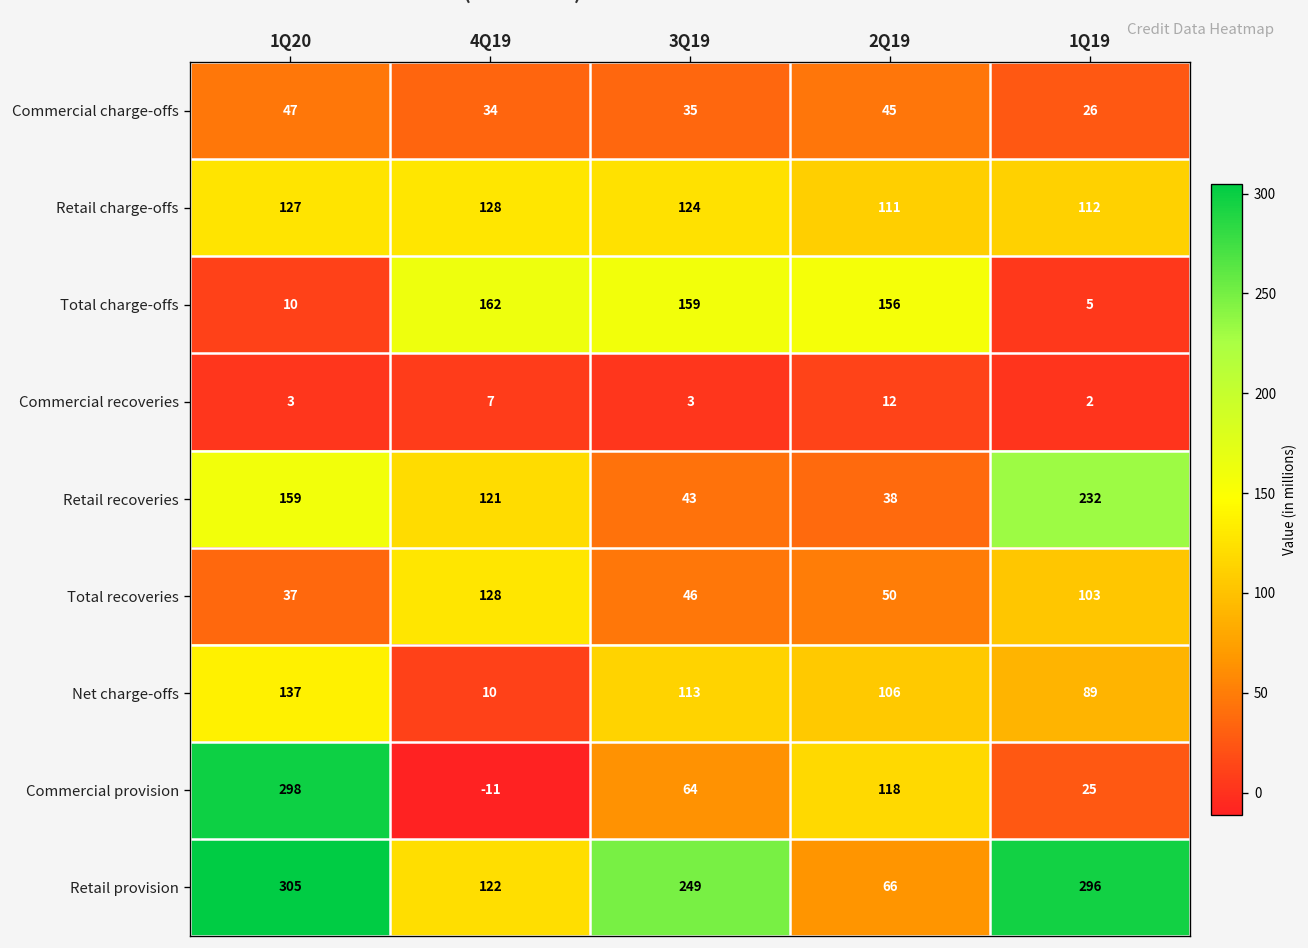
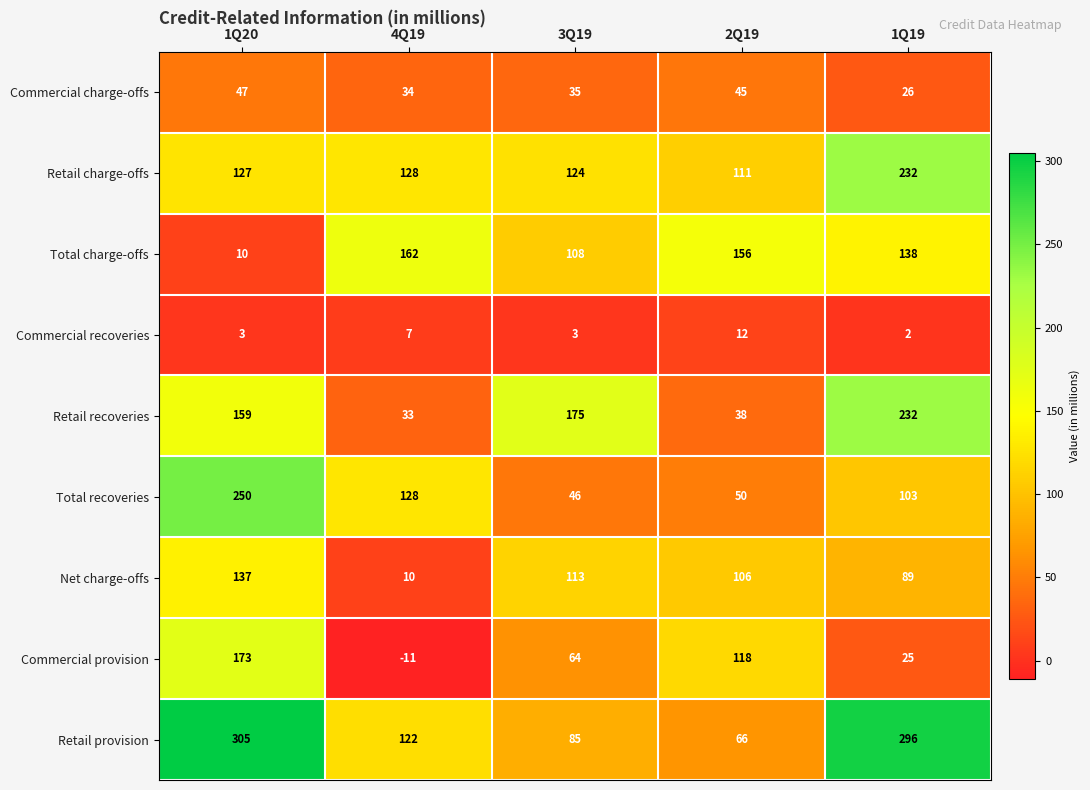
Retail charge-offs, 1Q19: 112 -> 232
Total charge-offs, 3Q19: 159 -> 108
Total charge-offs, 1Q19: 5 -> 138
Retail recoveries, 4Q19: 121 -> 33
Retail recoveries, 3Q19: 43 -> 175
Total recoveries, 1Q20: 37 -> 250
Commercial provision, 1Q20: 298 -> 173
Retail provision, 3Q19: 249 -> 85
